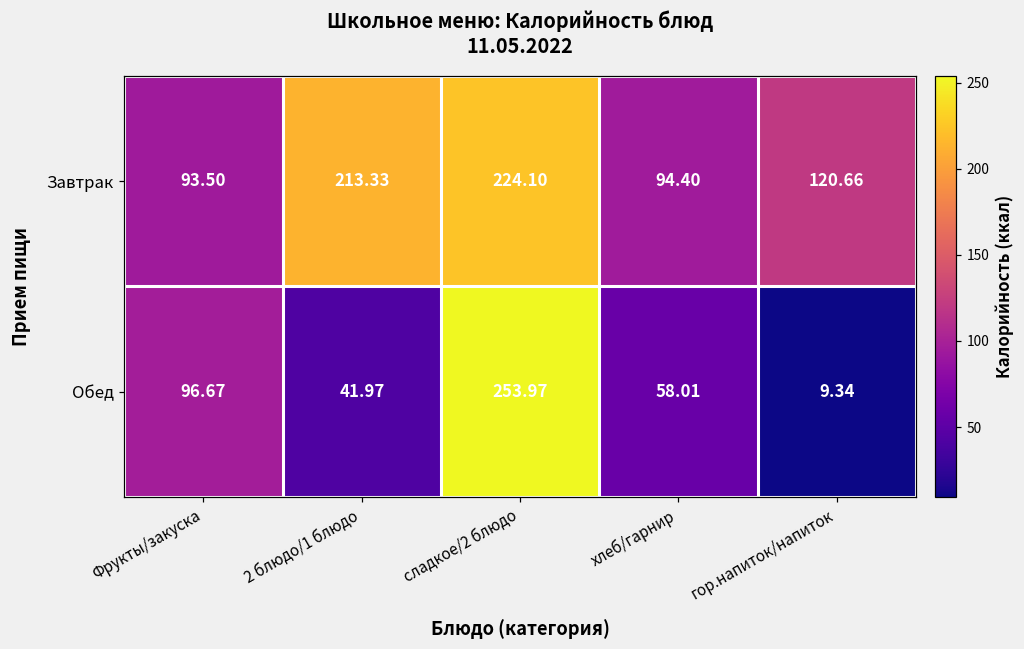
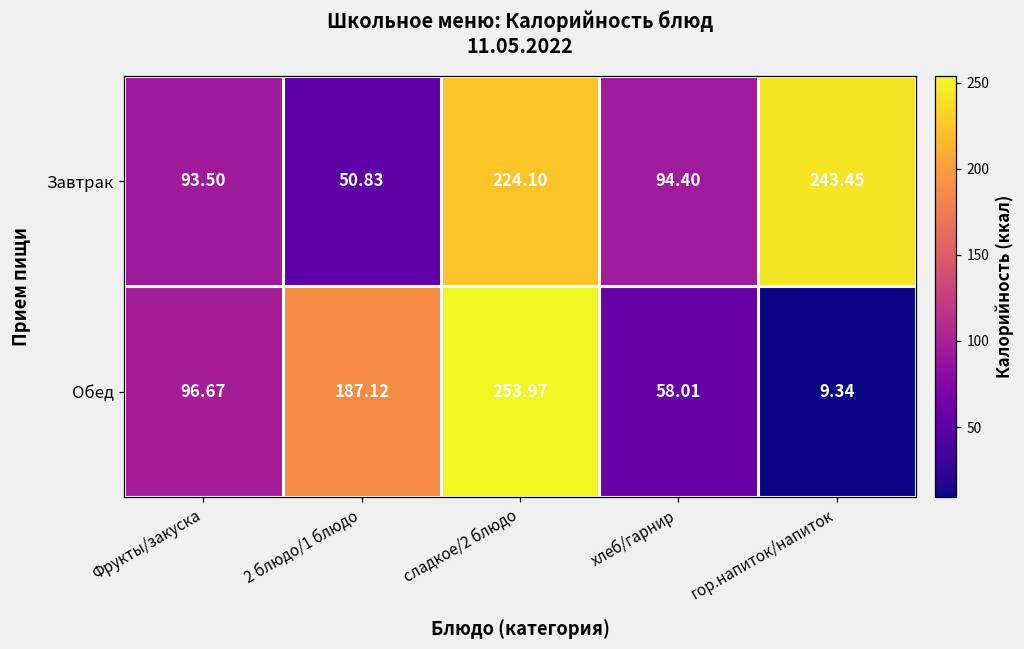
Завтрак, 2 блюдо/1 блюдо: 213.33 -> 50.83
Завтрак, гор.напиток/напиток: 120.66 -> 243.45
Обед, 2 блюдо/1 блюдо: 41.97 -> 187.12
